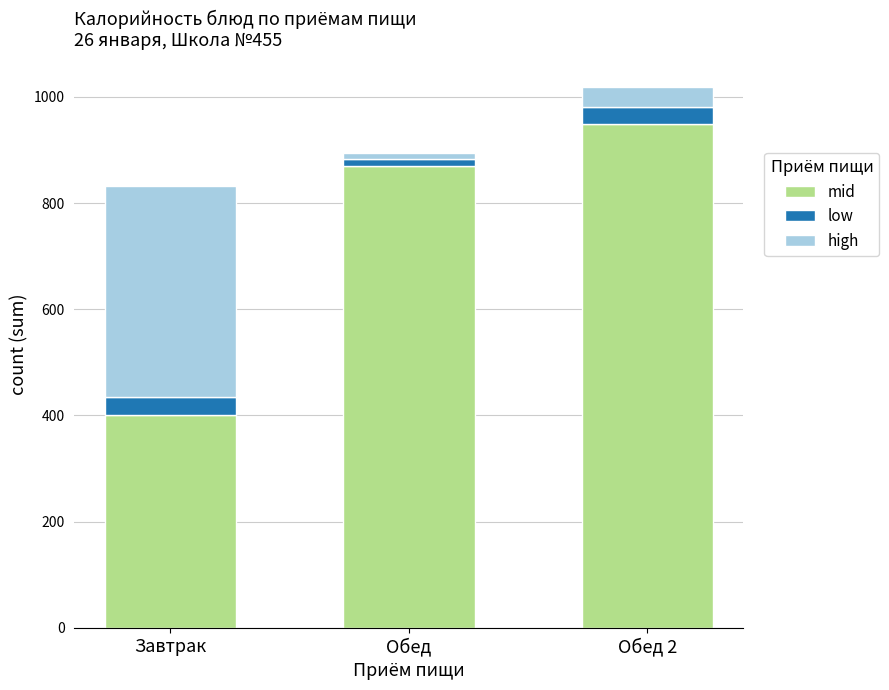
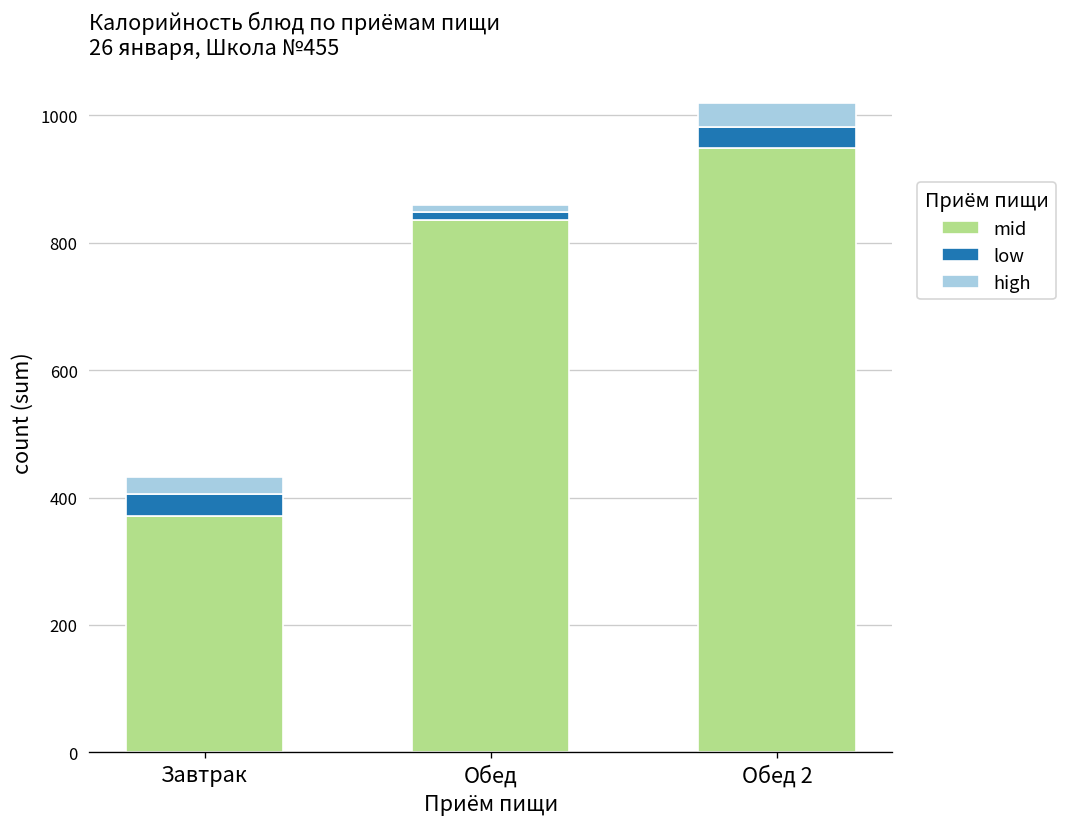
mid, Завтрак: 400 -> 370
high, Завтрак: 400 -> 30
mid, Обед: 870 -> 840
